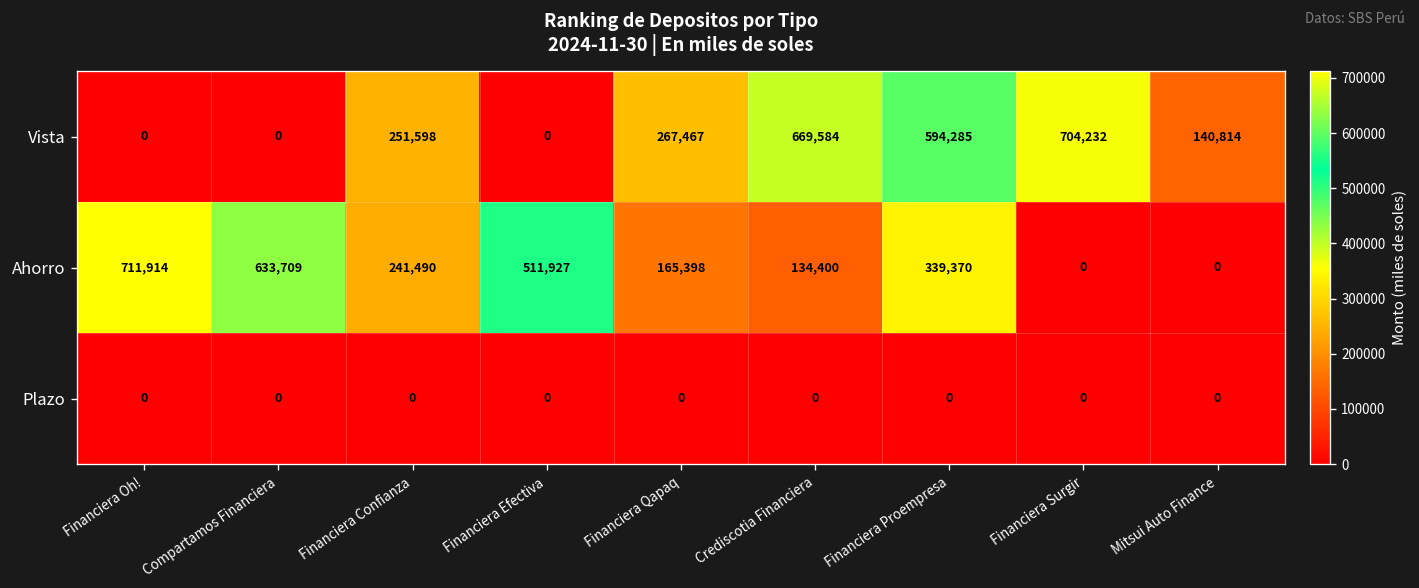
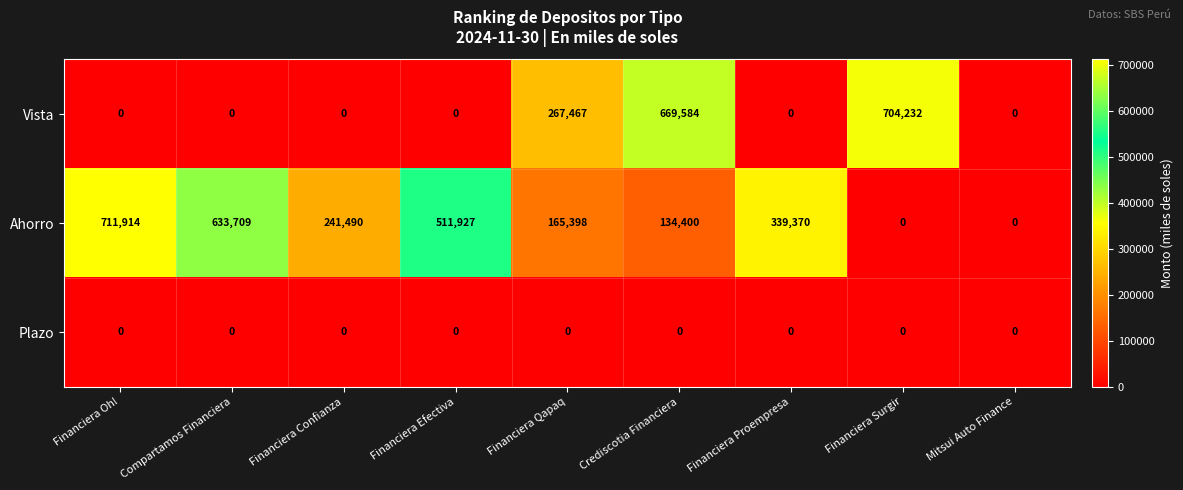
Vista, Financiera Confianza: 251,598 -> 0
Vista, Financiera Proempresa: 594,285 -> 0
Vista, Mitsui Auto Finance: 140,814 -> 0
